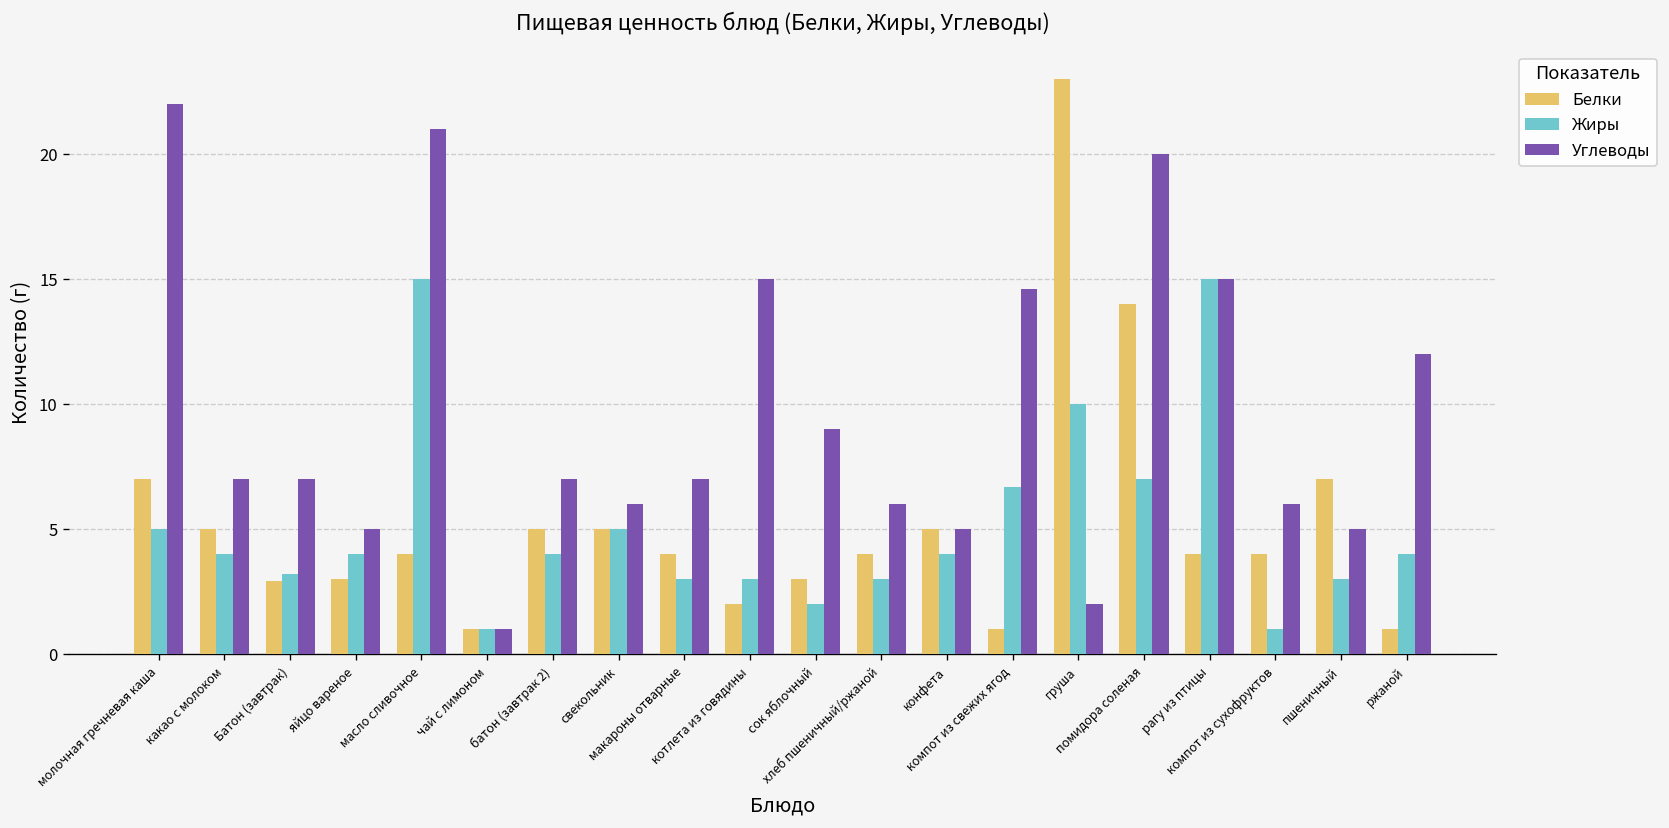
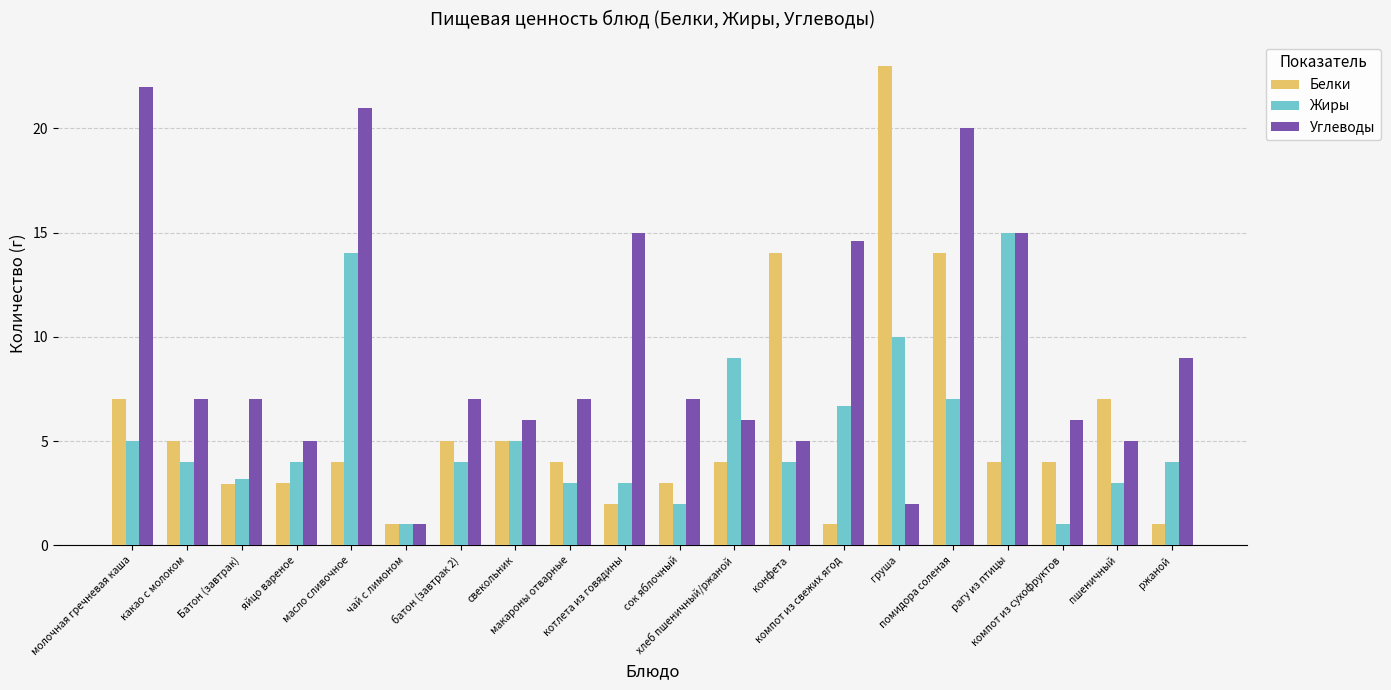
Жиры, масло сливочное: 15 -> 14
Углеводы, сок яблочный: 9 -> 7
Жиры, хлеб пшеничный/ржаной: 3 -> 9
Белки, конфета: 5 -> 14
Углеводы, ржаной: 12 -> 9
